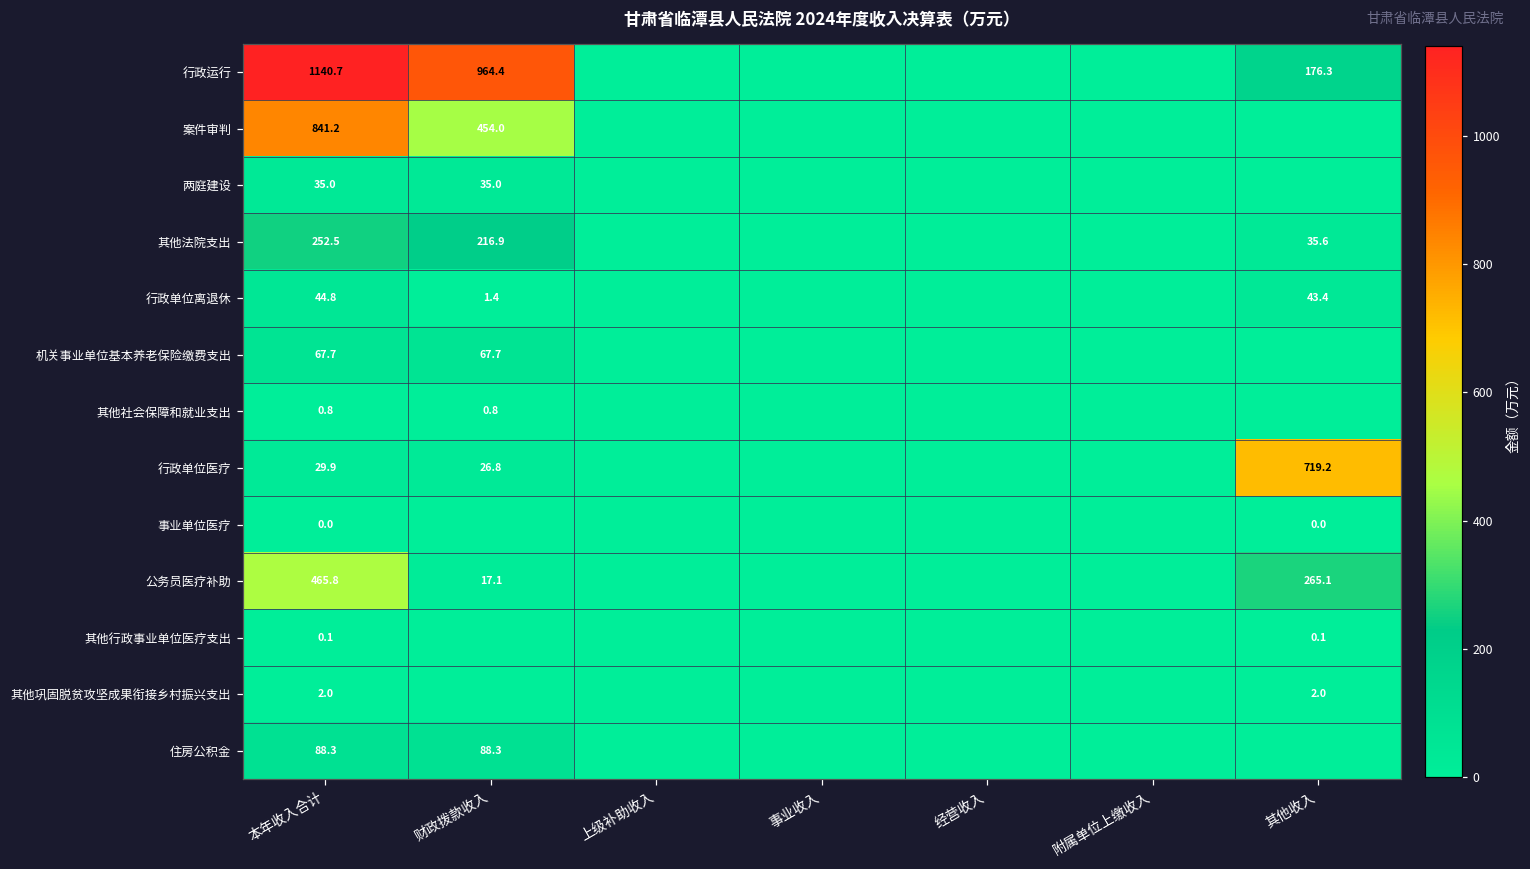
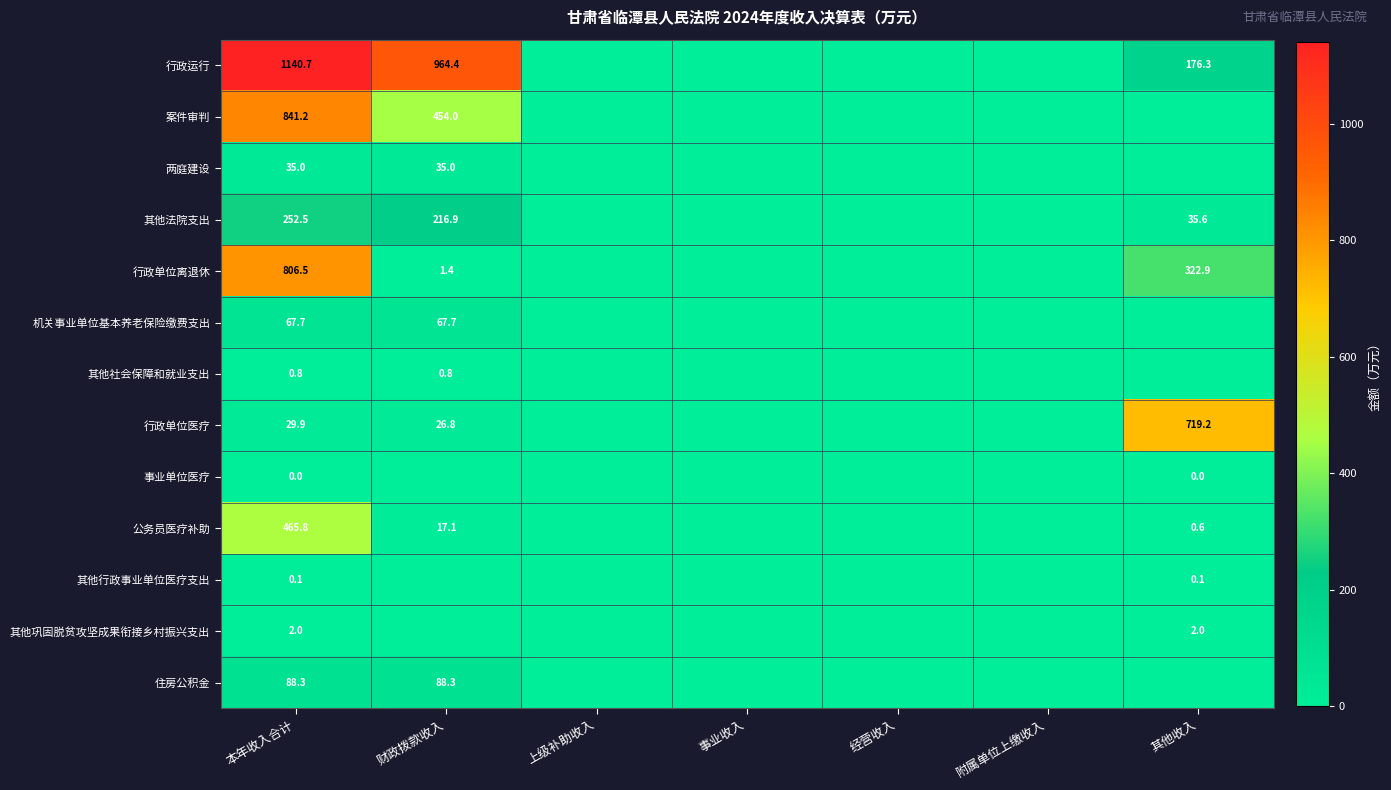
行政单位离退休, 本年收入合计: 44.8 -> 806.5
行政单位离退休, 其他收入: 43.4 -> 322.9
公务员医疗补助, 其他收入: 265.1 -> 0.6
